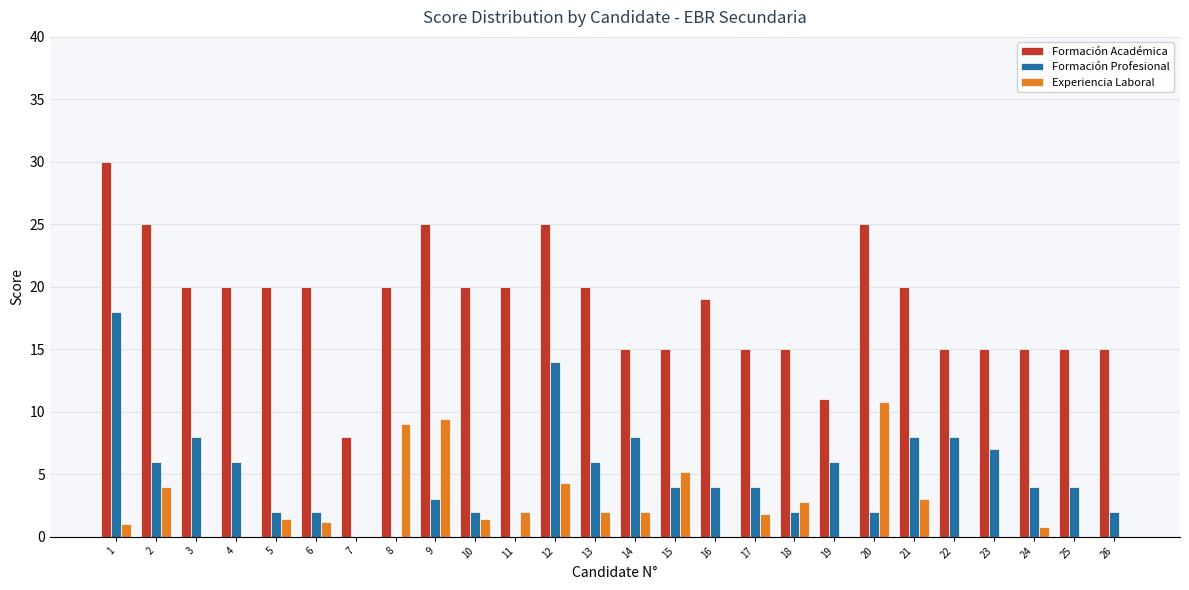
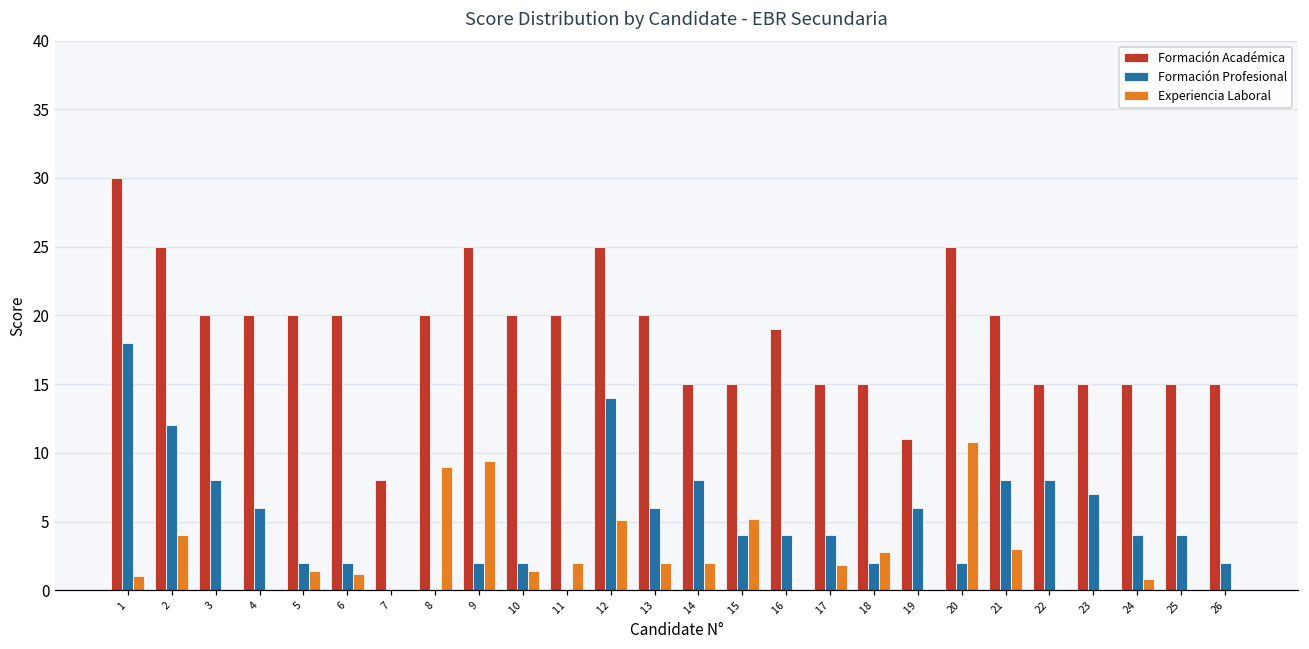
Formación Profesional, 2: 6 -> 12
Formación Profesional, 9: 3 -> 2
Experiencia Laboral, 12: 4.3 -> 5.1
